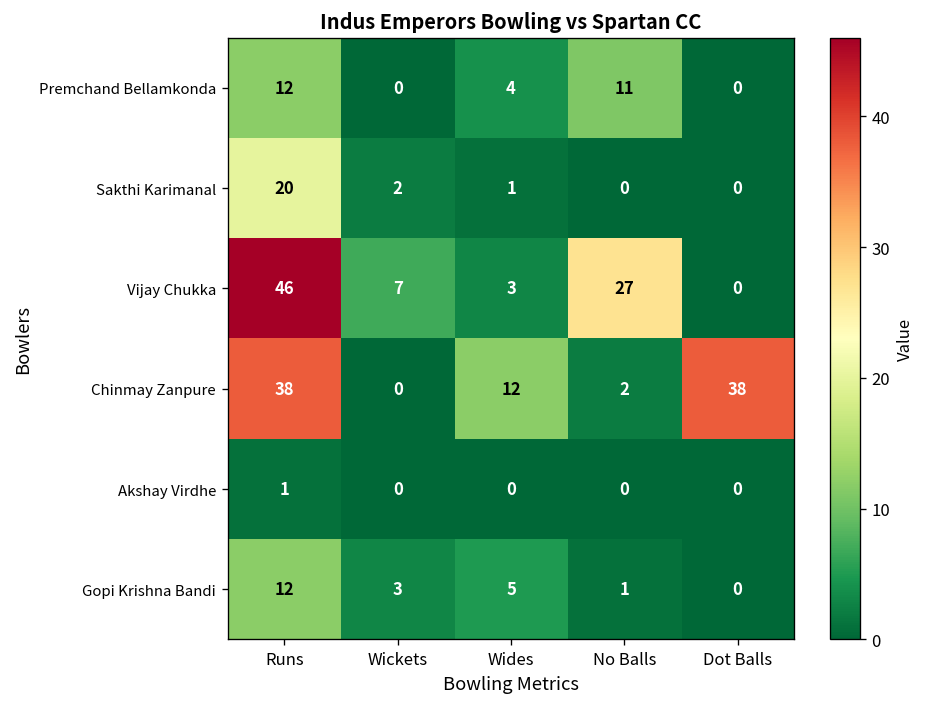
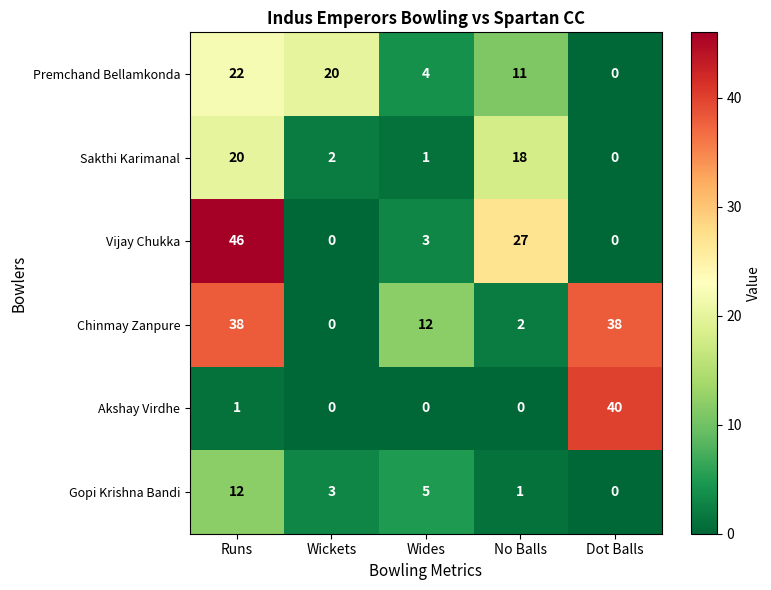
Premchand Bellamkonda, Runs: 12 -> 22
Premchand Bellamkonda, Wickets: 0 -> 20
Sakthi Karimanal, No Balls: 0 -> 18
Vijay Chukka, Wickets: 7 -> 0
Akshay Virdhe, Dot Balls: 0 -> 40
